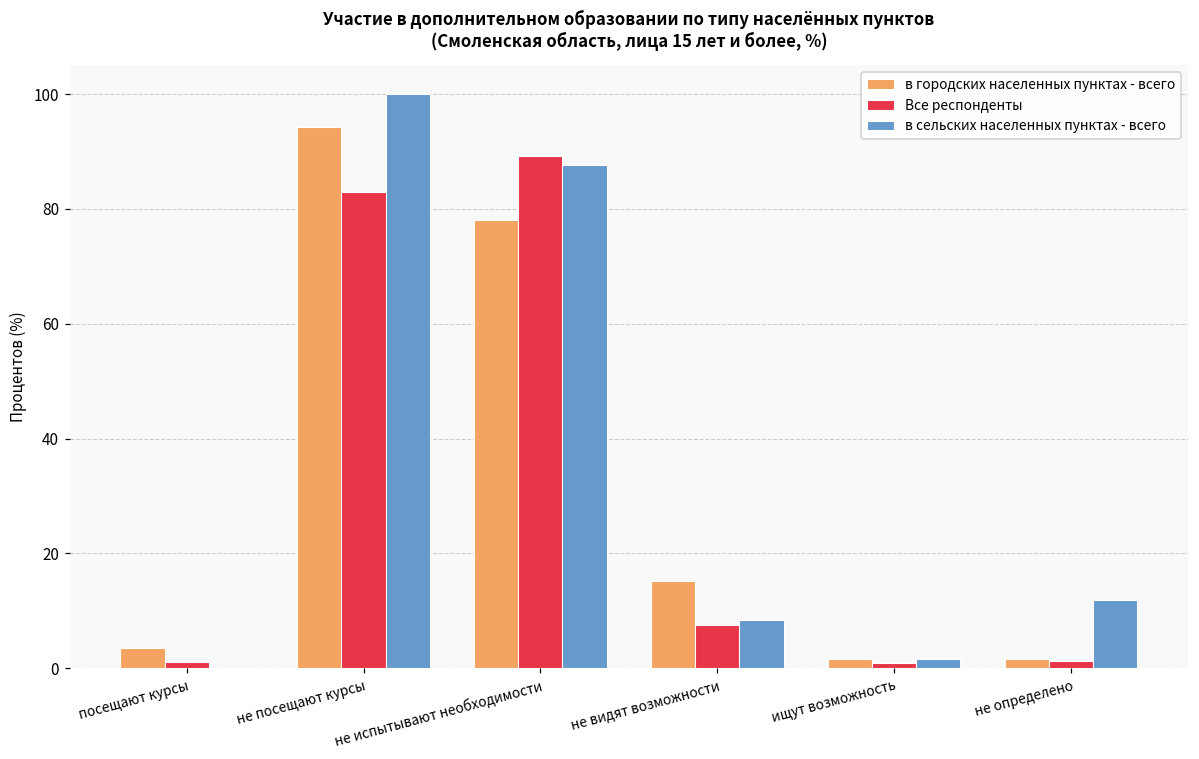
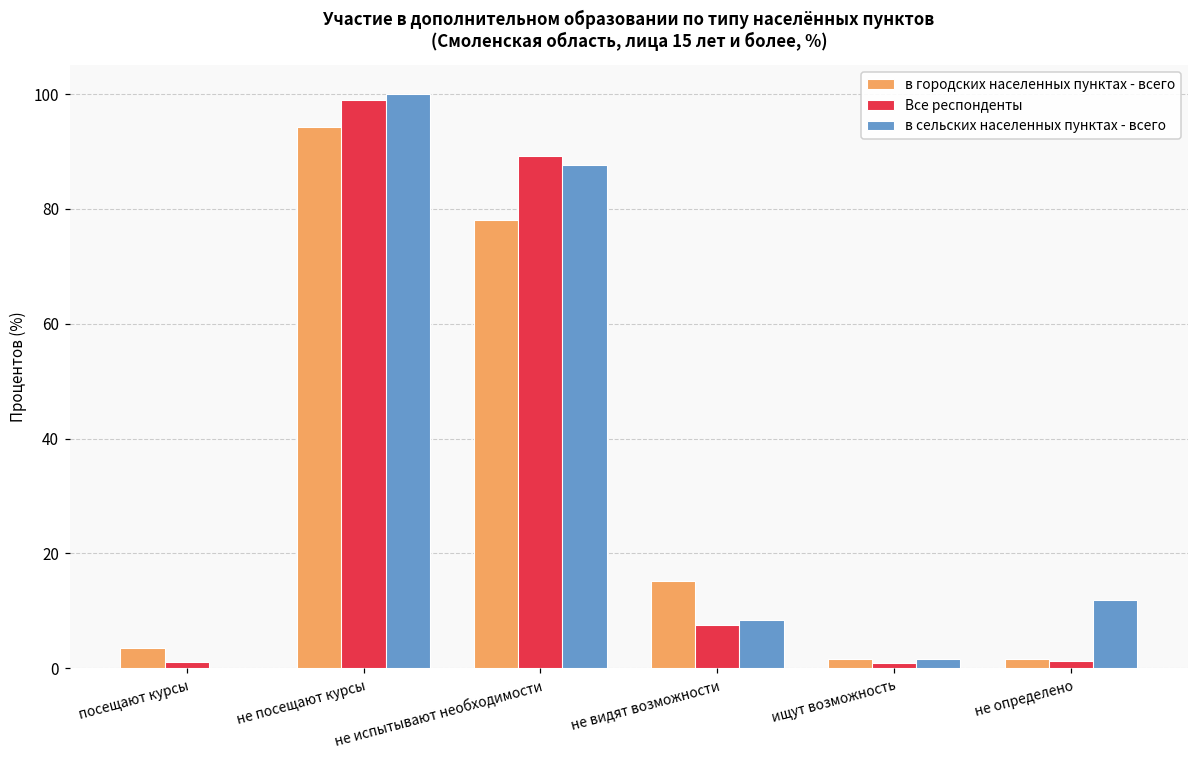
Все респонденты, не посещают курсы: 83 -> 99
